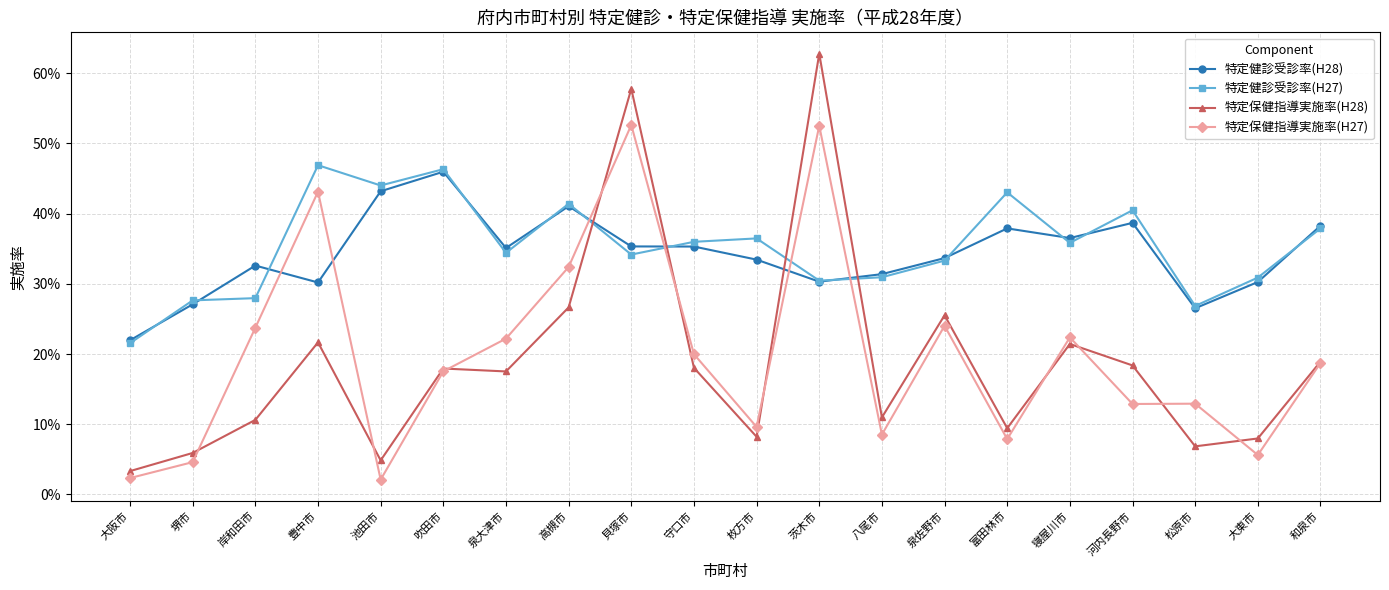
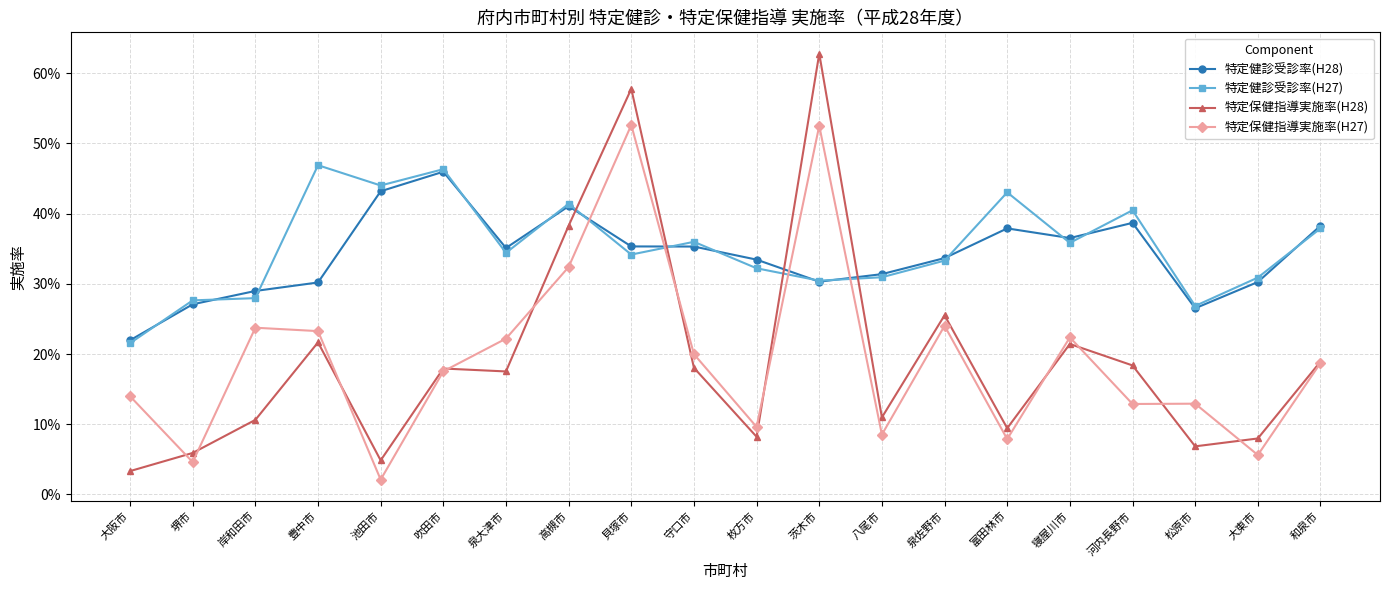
特定保健指導実施率(H27), 大阪市: 2% -> 14%
特定健診受診率(H28), 岸和田市: 33% -> 29%
特定保健指導実施率(H27), 豊中市: 43% -> 23%
特定保健指導実施率(H28), 高槻市: 27% -> 38%
特定健診受診率(H27), 枚方市: 36% -> 32%
